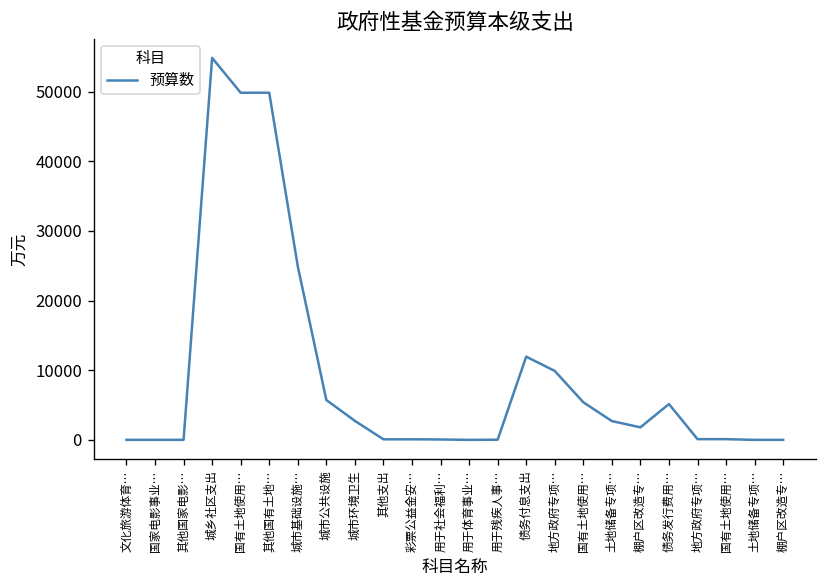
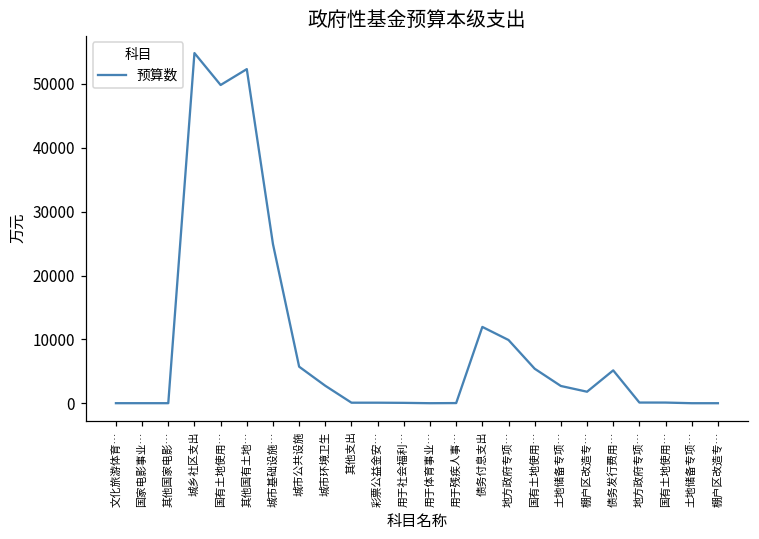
其他国有土地…: 50000 -> 52000
